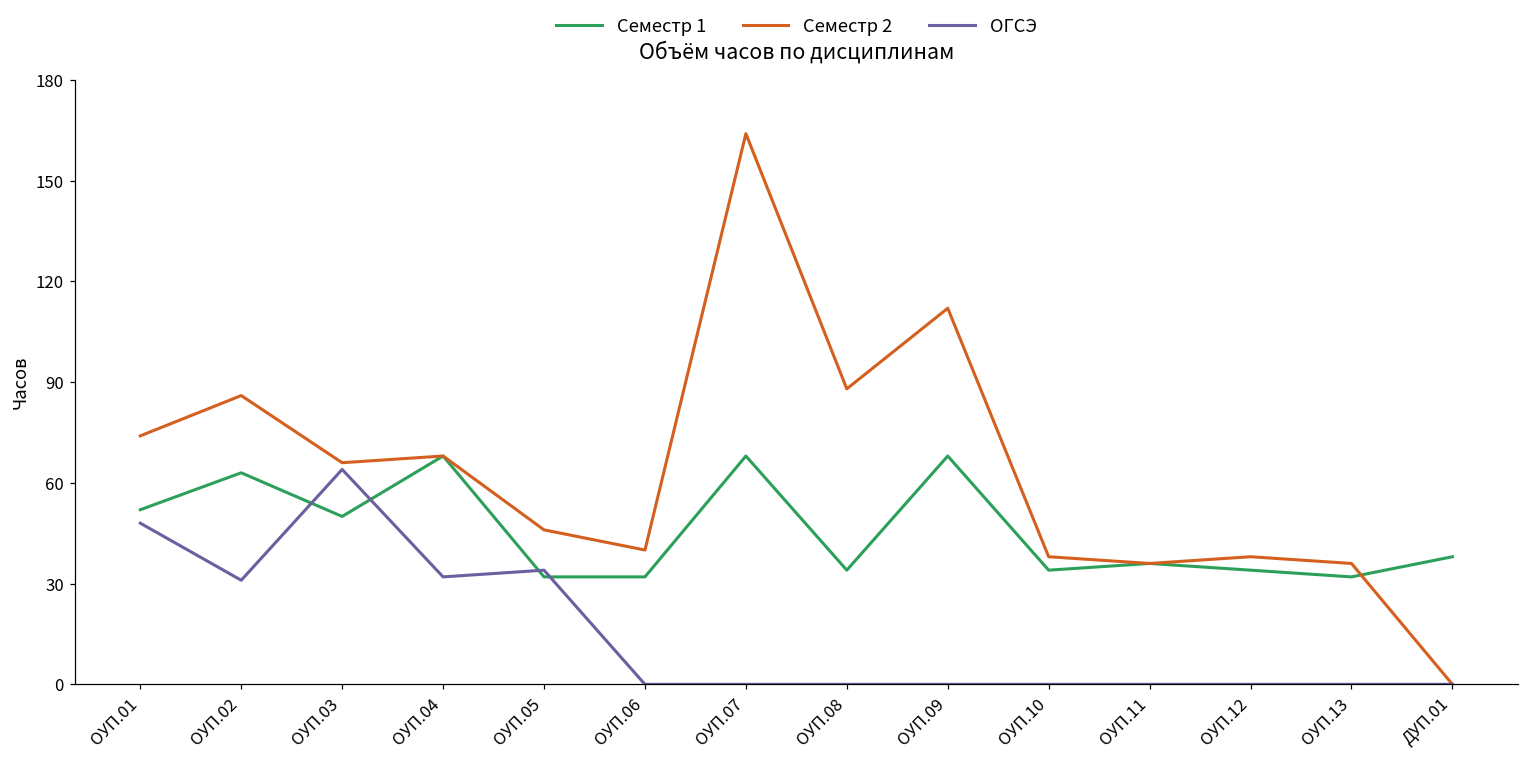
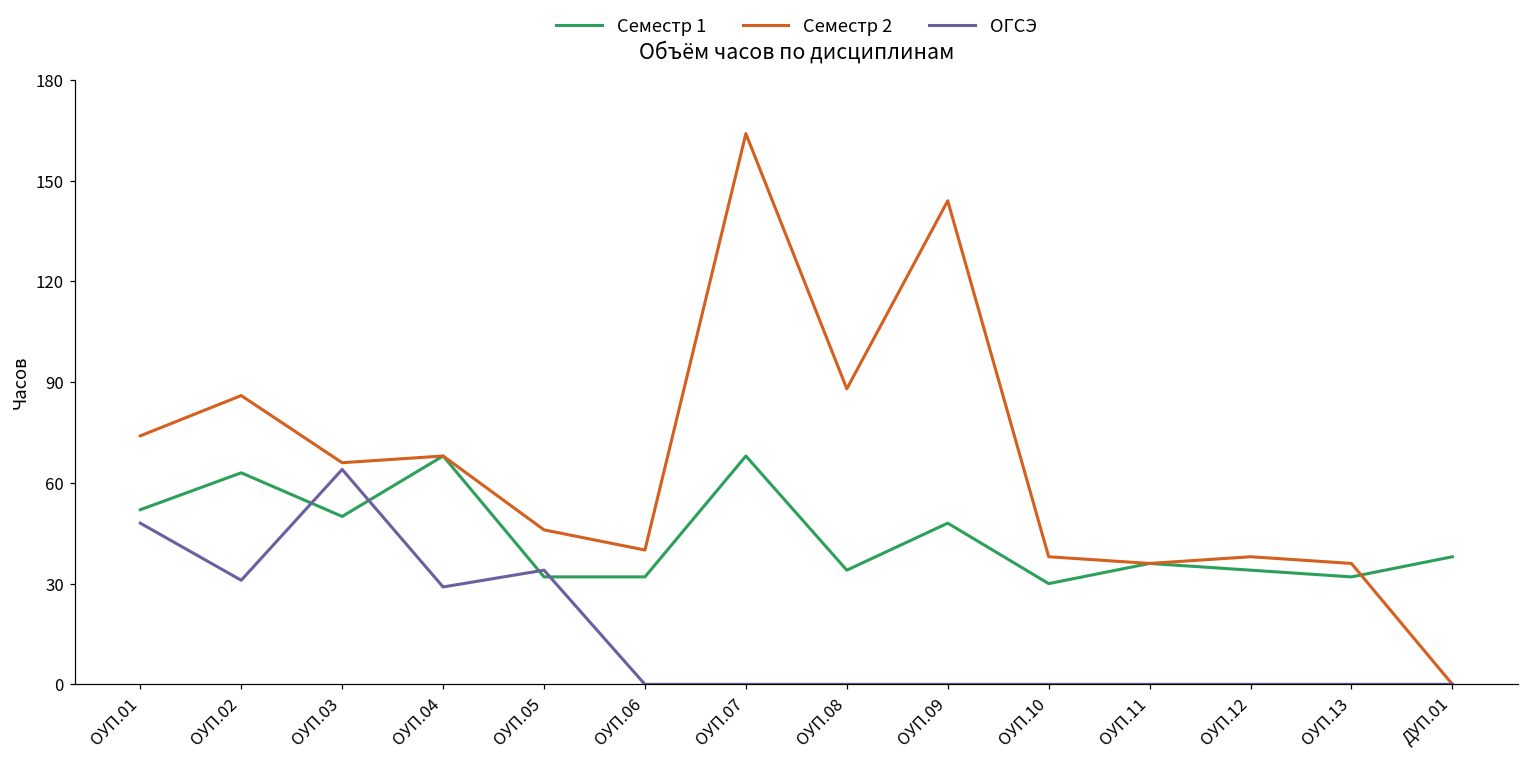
ОГСЭ, ОУП.04: 32 -> 29
Семестр 1, ОУП.09: 68 -> 48
Семестр 2, ОУП.09: 112 -> 144
Семестр 1, ОУП.10: 34 -> 30
